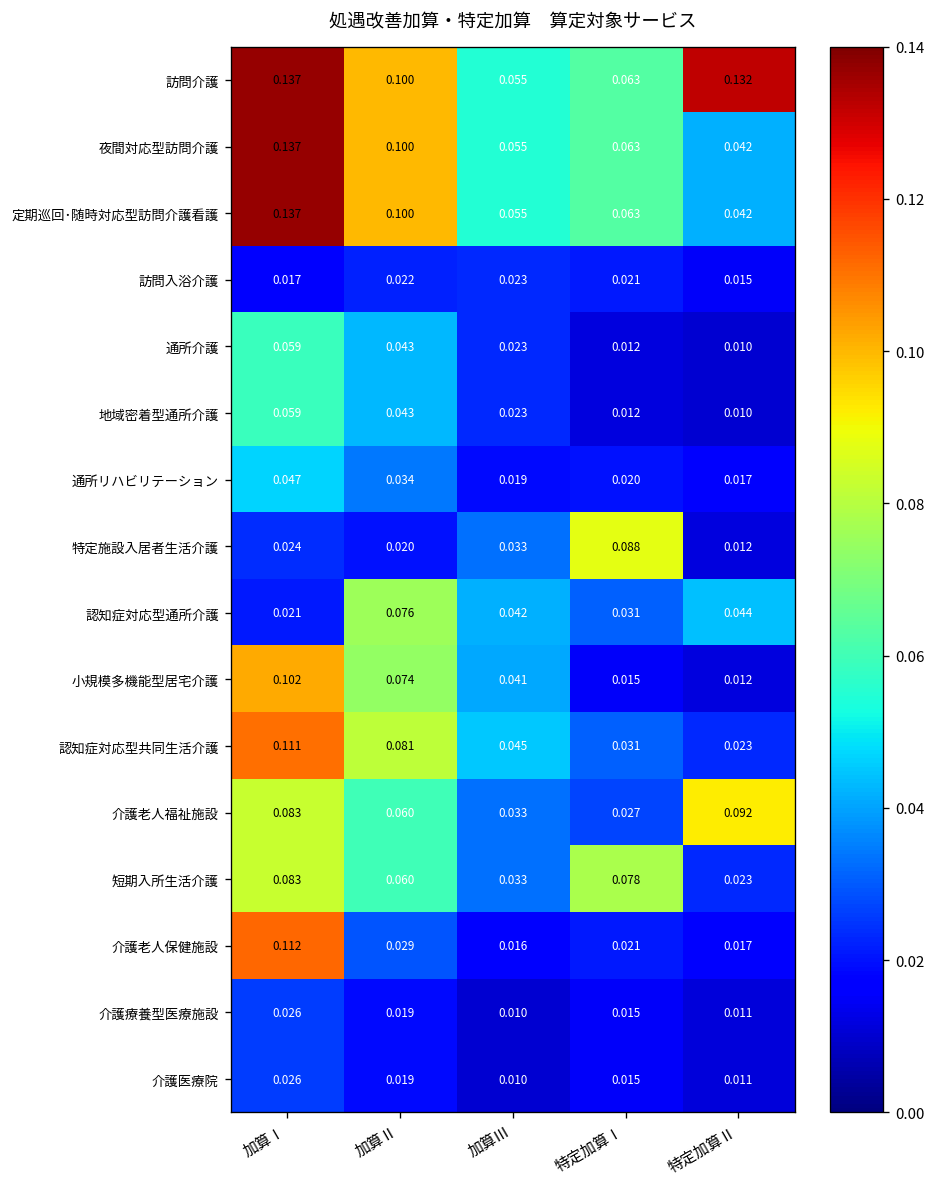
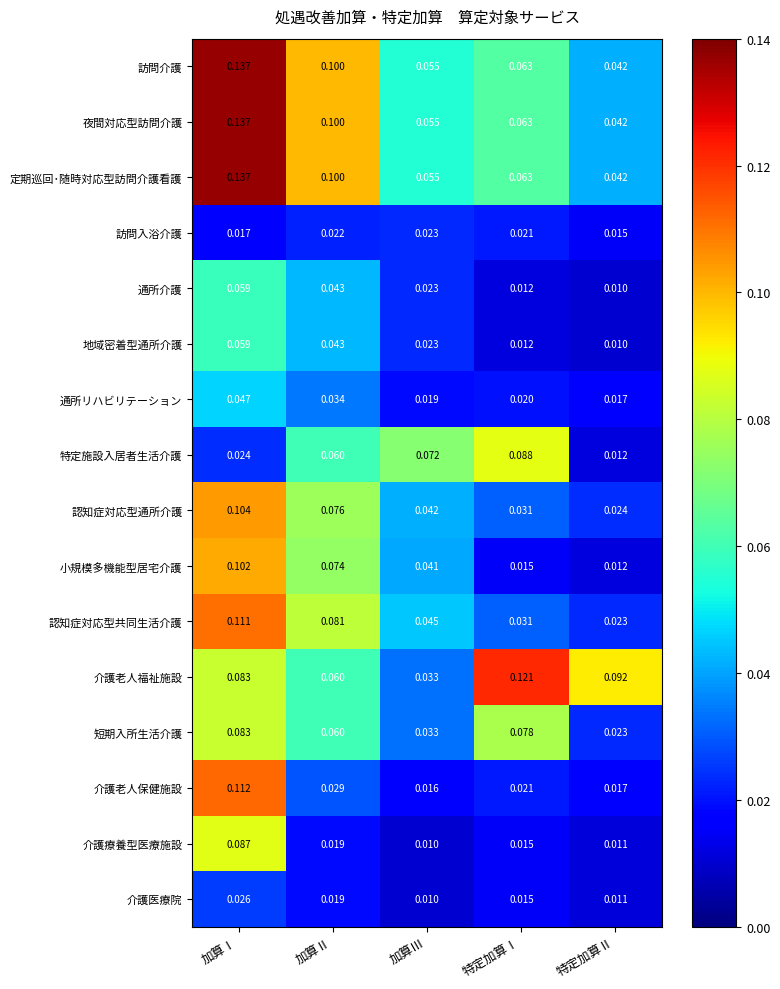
訪問介護, 特定加算Ⅱ: 0.132 -> 0.042
特定施設入居者生活介護, 加算Ⅱ: 0.020 -> 0.060
特定施設入居者生活介護, 加算Ⅲ: 0.033 -> 0.072
認知症対応型通所介護, 加算Ⅰ: 0.021 -> 0.104
認知症対応型通所介護, 特定加算Ⅱ: 0.044 -> 0.024
介護老人福祉施設, 特定加算Ⅰ: 0.027 -> 0.121
介護療養型医療施設, 加算Ⅰ: 0.026 -> 0.087
